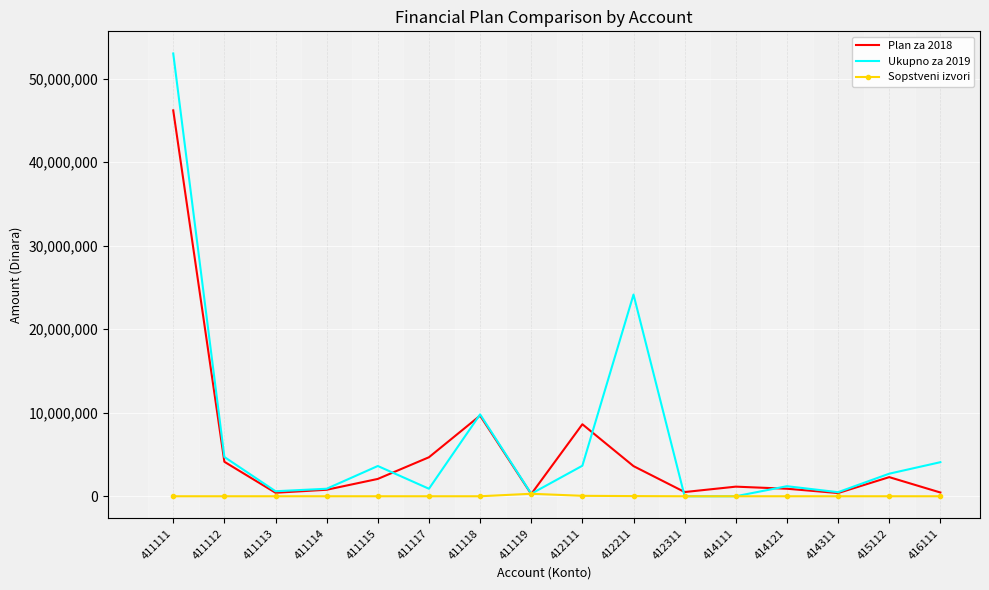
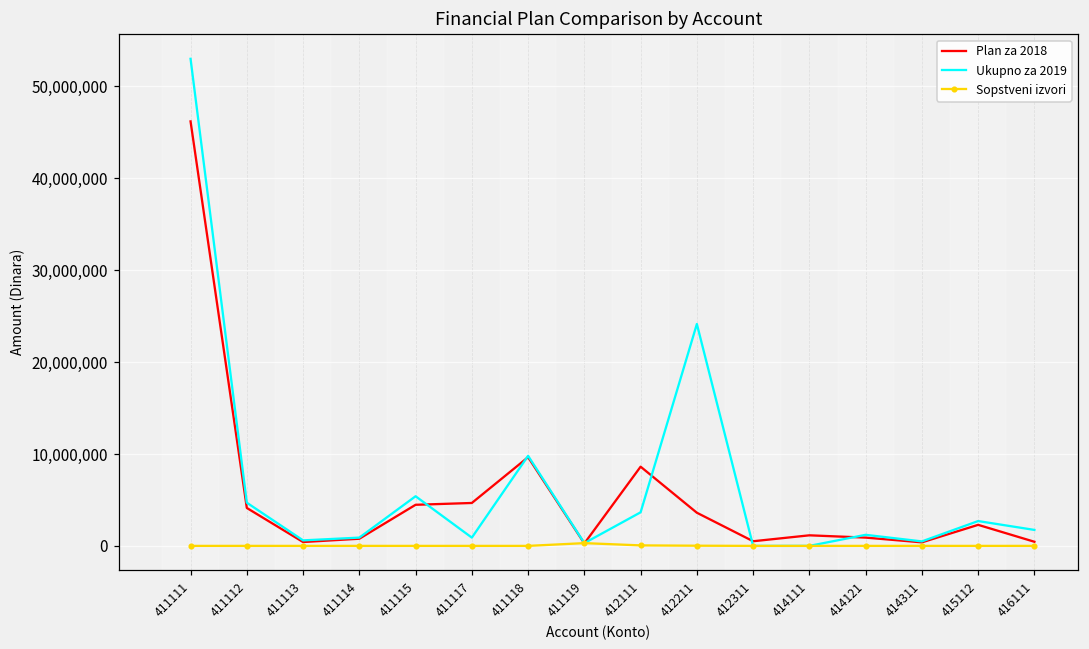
Plan za 2018, 411115: 2,000,000 -> 4,000,000
Ukupno za 2019, 411115: 4,000,000 -> 5,000,000
Ukupno za 2019, 416111: 4,000,000 -> 2,000,000
